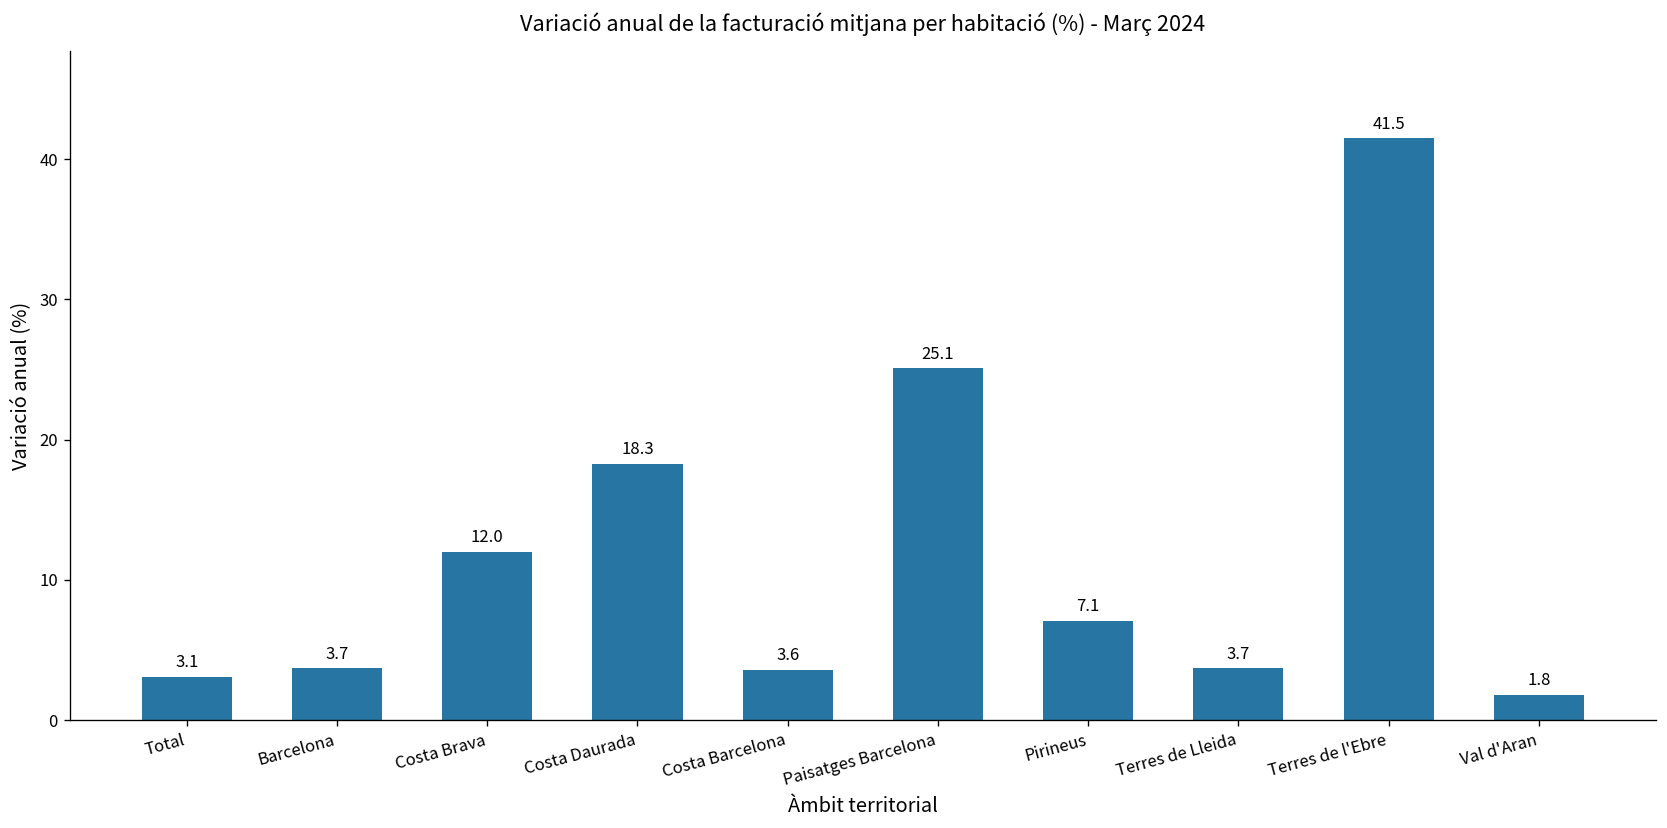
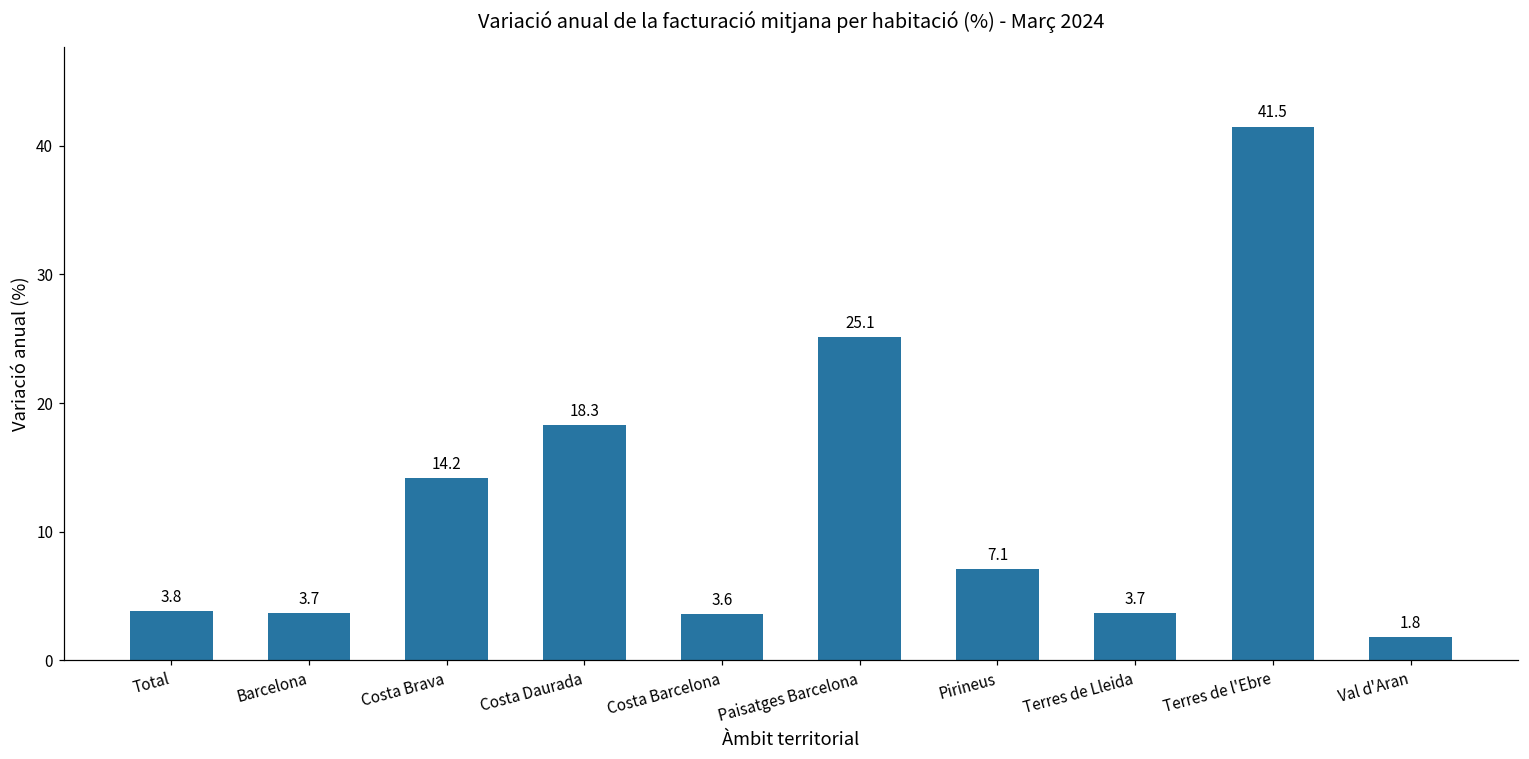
Total: 3.1 -> 3.8
Costa Brava: 12.0 -> 14.2
